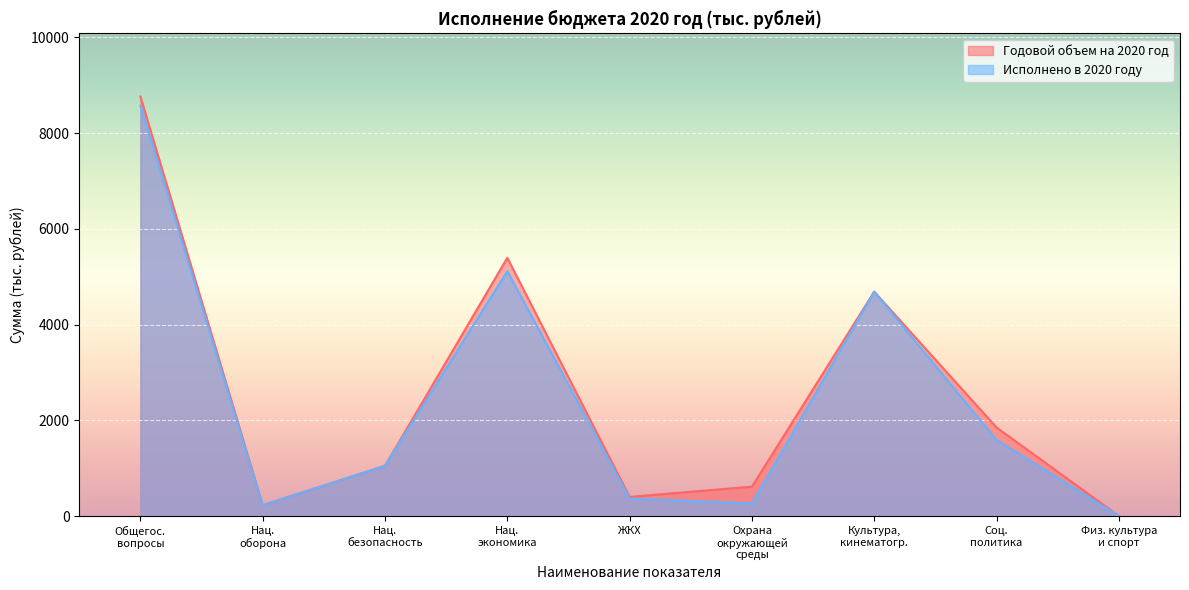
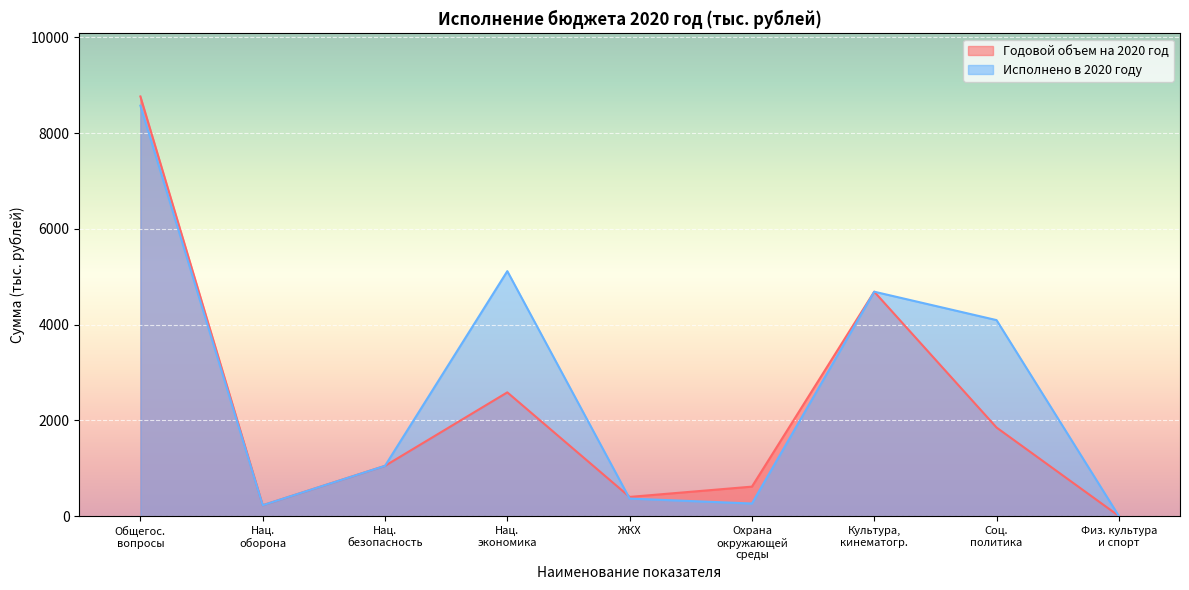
Годовой объем на 2020 год, Нац. экономика: 5400 -> 2600
Исполнено в 2020 году, Соц. политика: 1600 -> 4100
